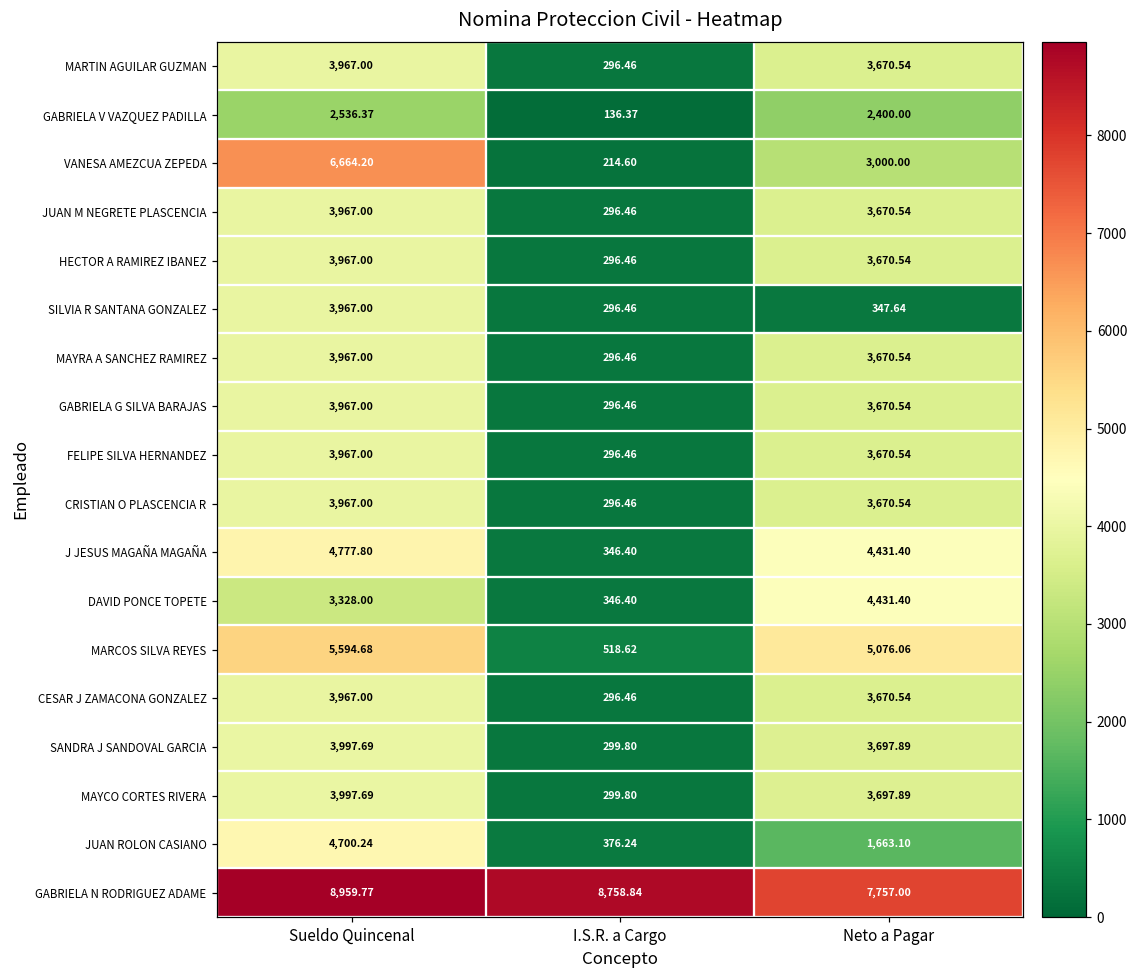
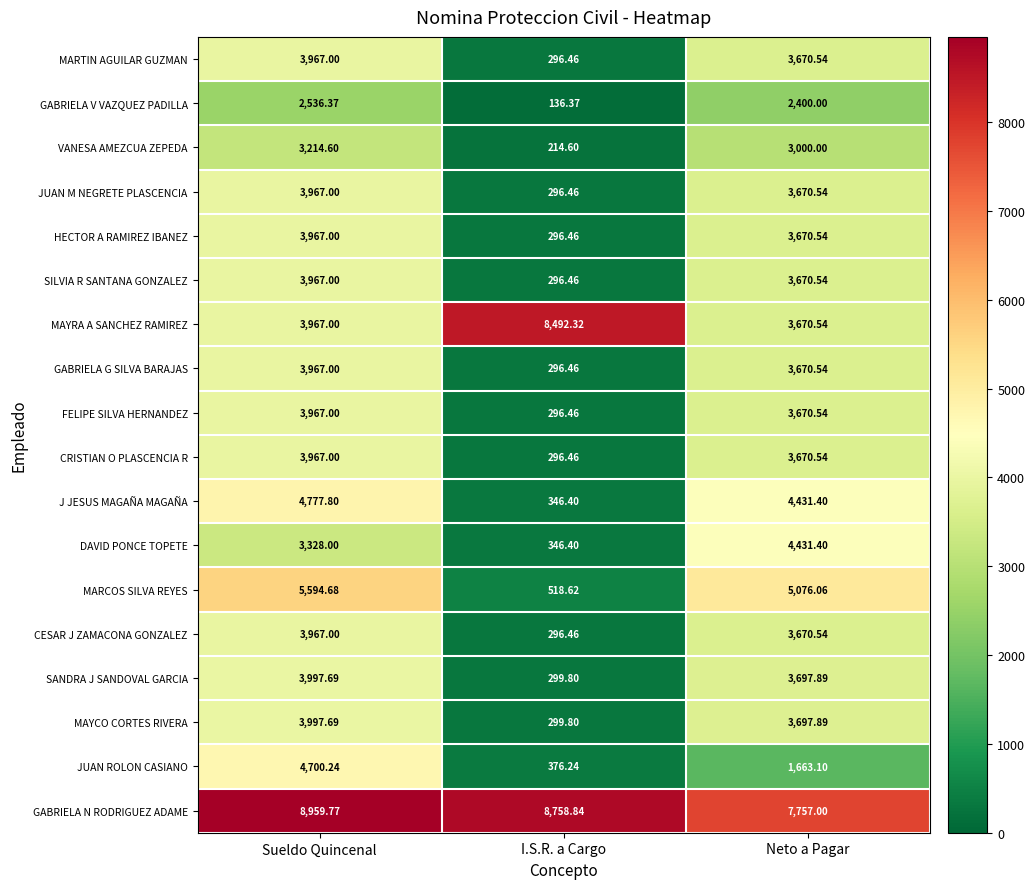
VANESA AMEZCUA ZEPEDA, Sueldo Quincenal: 6,664.20 -> 3,214.60
SILVIA R SANTANA GONZALEZ, Neto a Pagar: 347.64 -> 3,670.54
MAYRA A SANCHEZ RAMIREZ, I.S.R. a Cargo: 296.46 -> 8,492.32
